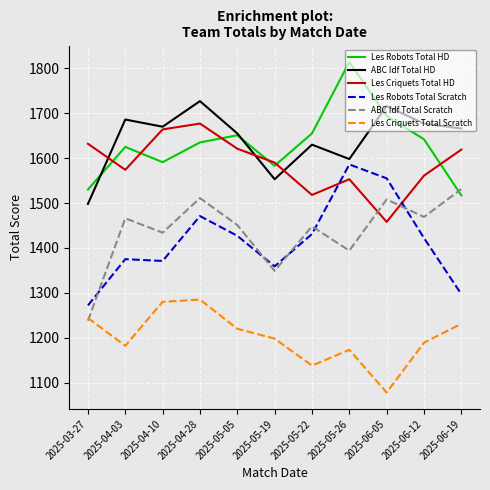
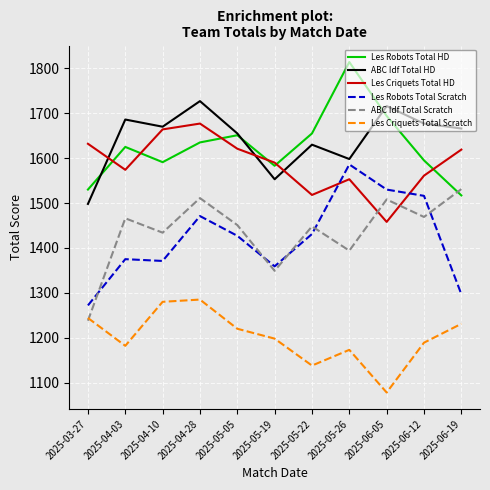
Les Robots Total Scratch, 2025-06-05: 1560 -> 1530
Les Robots Total HD, 2025-06-12: 1640 -> 1600
Les Robots Total Scratch, 2025-06-12: 1420 -> 1520
